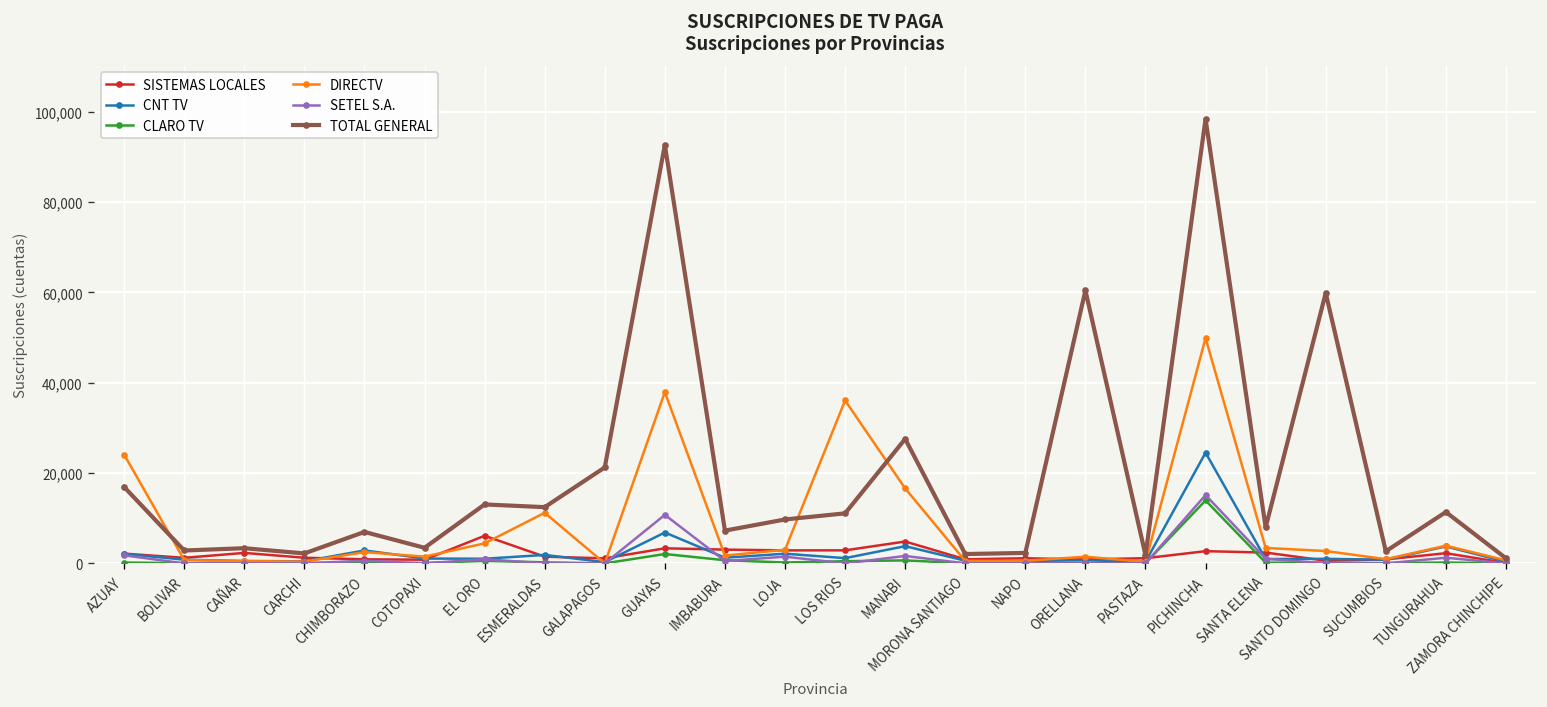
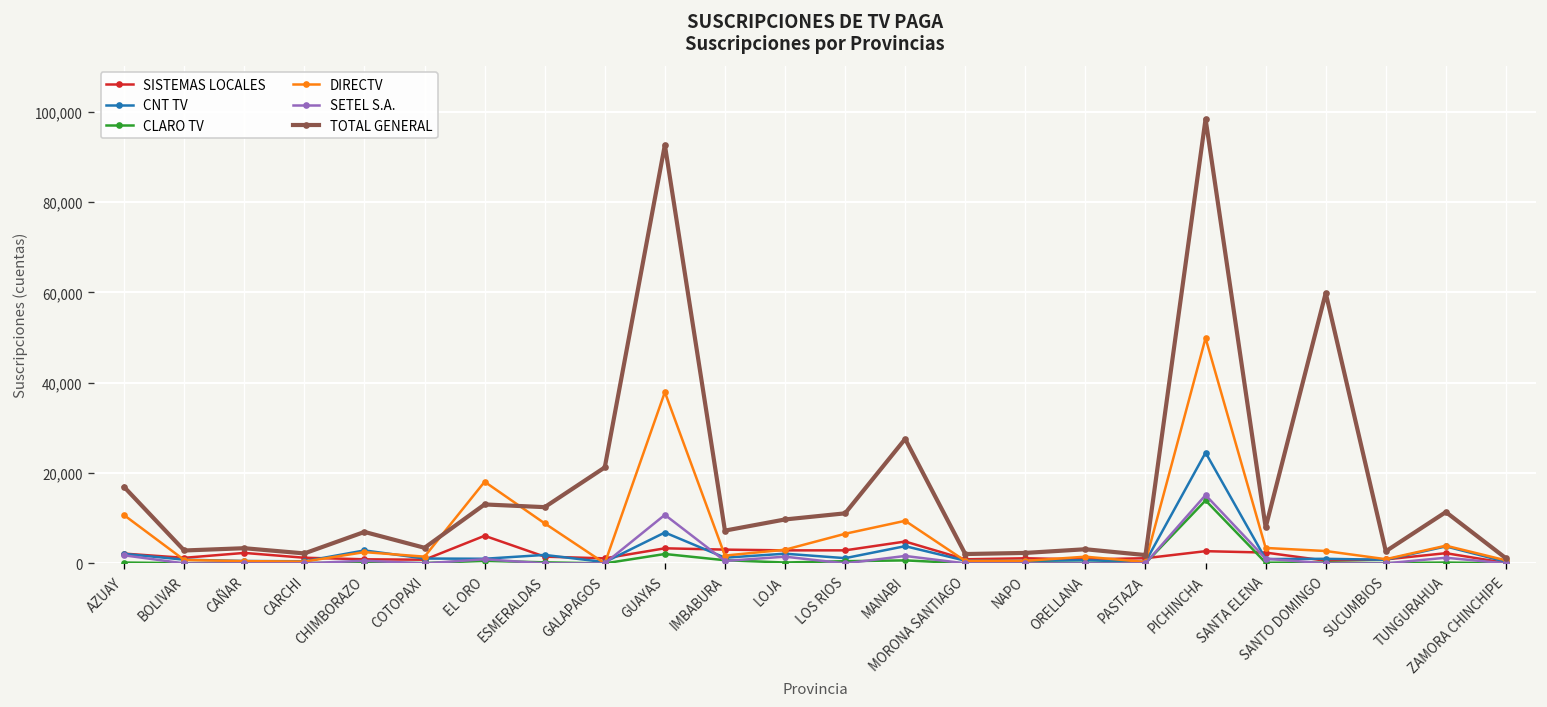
DIRECTV, AZUAY: 24,000 -> 11,000
DIRECTV, EL ORO: 4,000 -> 18,000
DIRECTV, ESMERALDAS: 11,000 -> 9,000
DIRECTV, LOS RIOS: 36,000 -> 7,000
DIRECTV, MANABI: 17,000 -> 9,000
TOTAL GENERAL, ORELLANA: 60,000 -> 3,000
